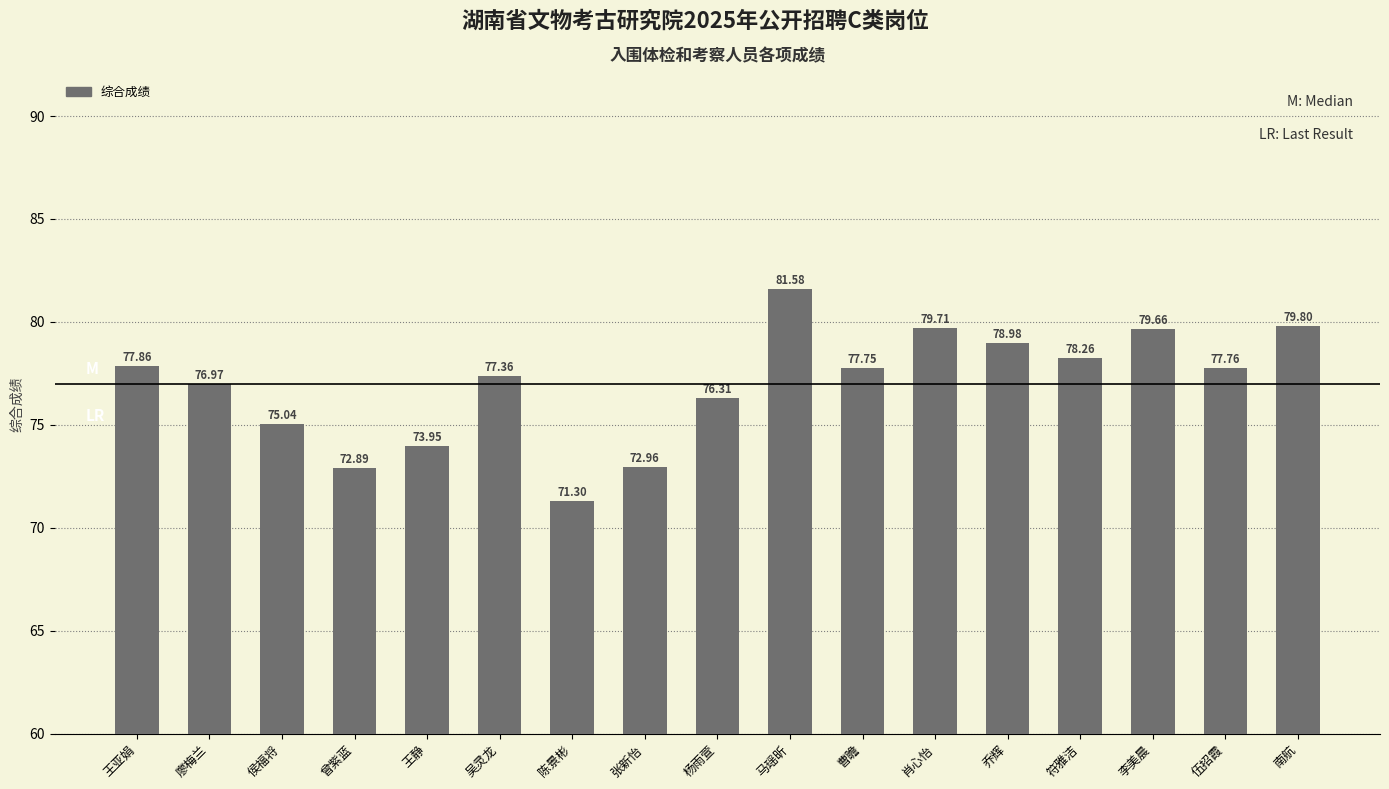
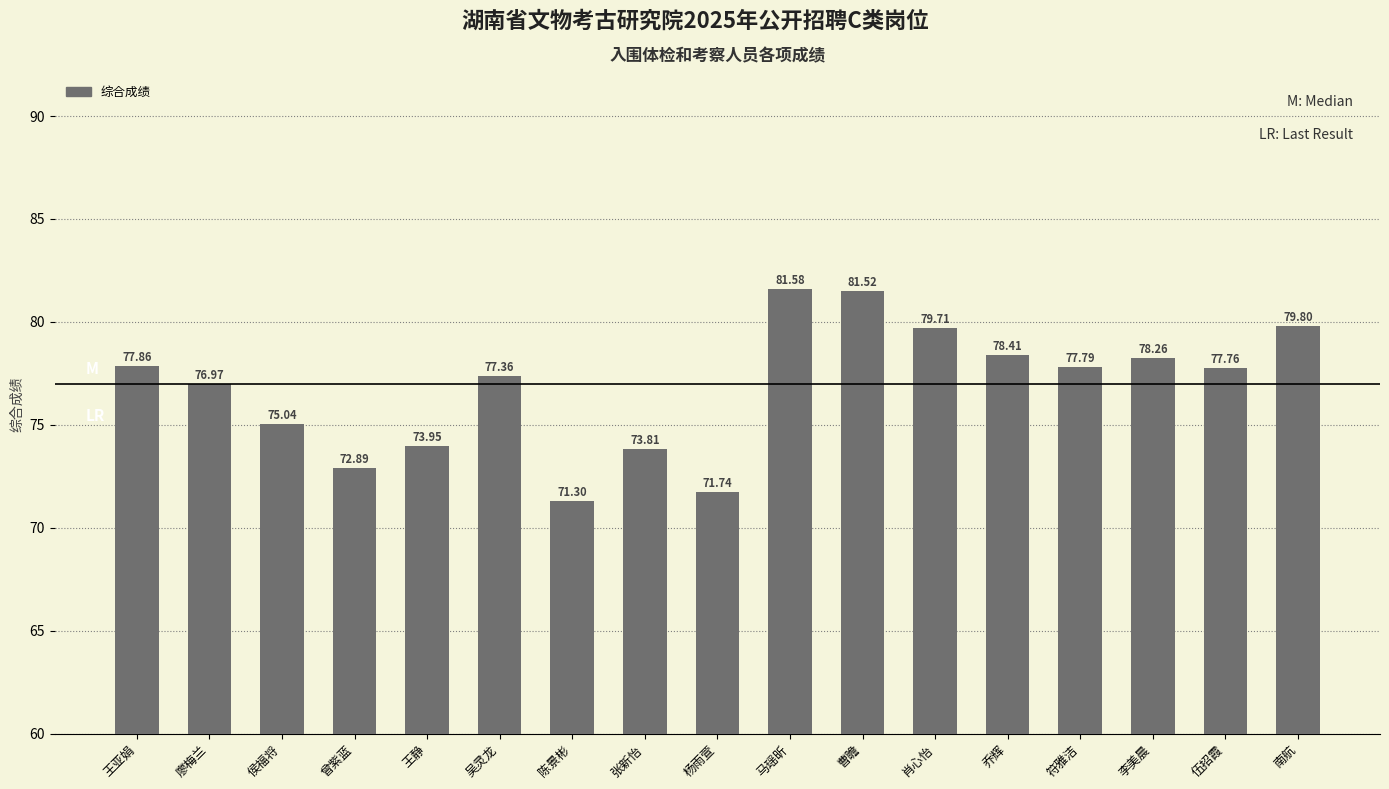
张新怡: 72.96 -> 73.81
杨雨萱: 76.31 -> 71.74
曹瞻: 77.75 -> 81.52
乔辉: 78.98 -> 78.41
符雅洁: 78.26 -> 77.79
李美晨: 79.66 -> 78.26
